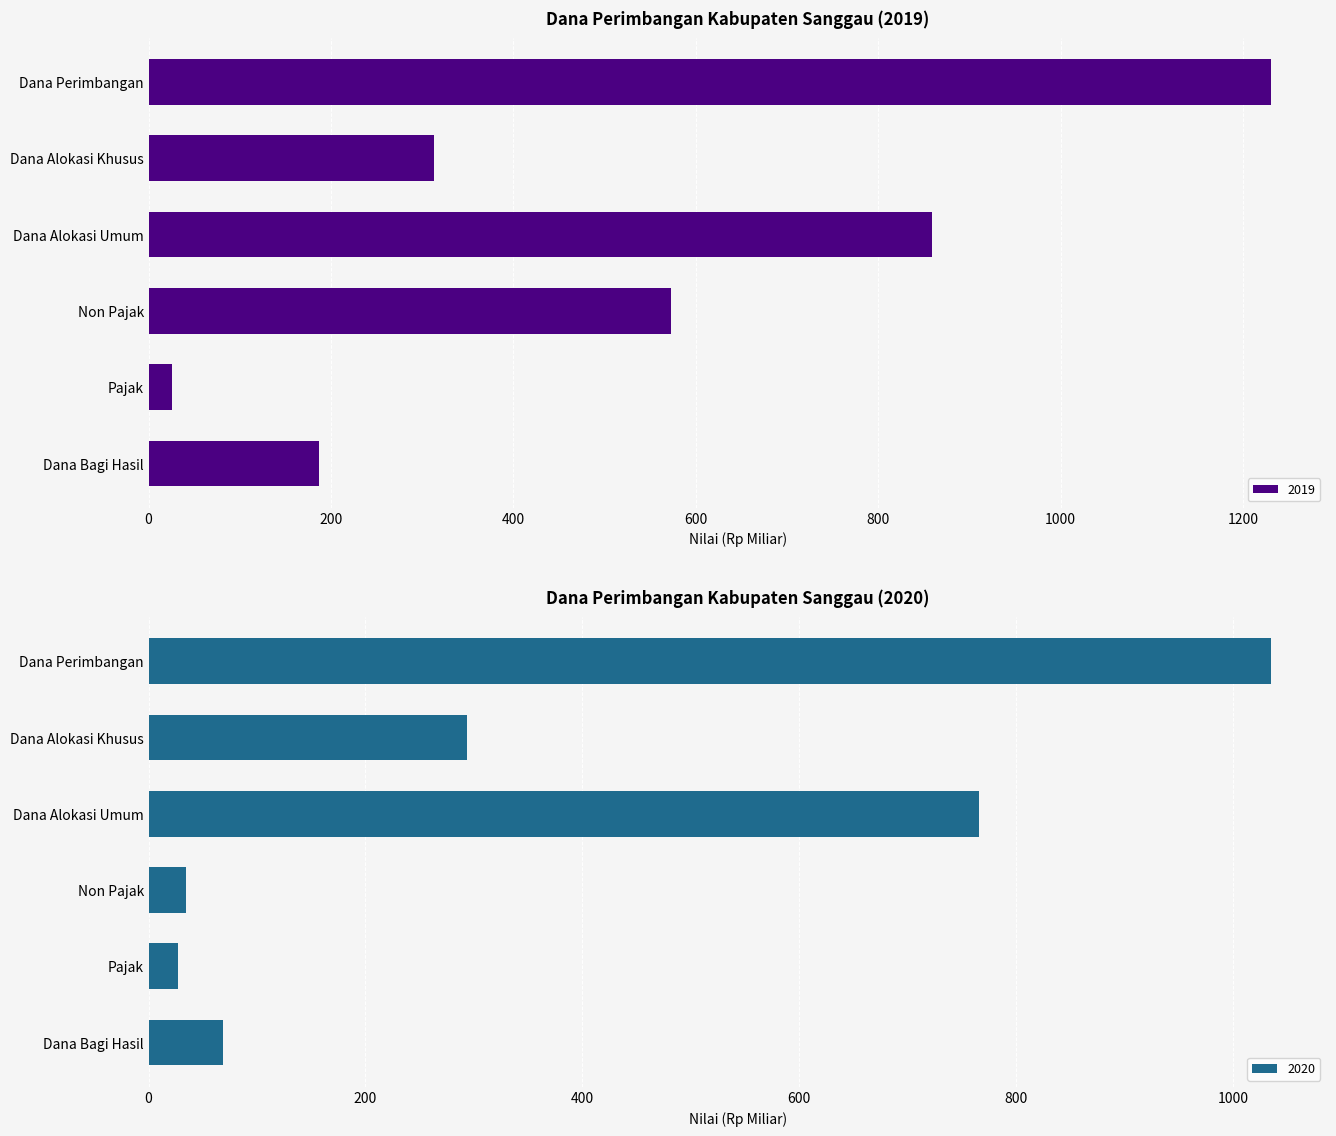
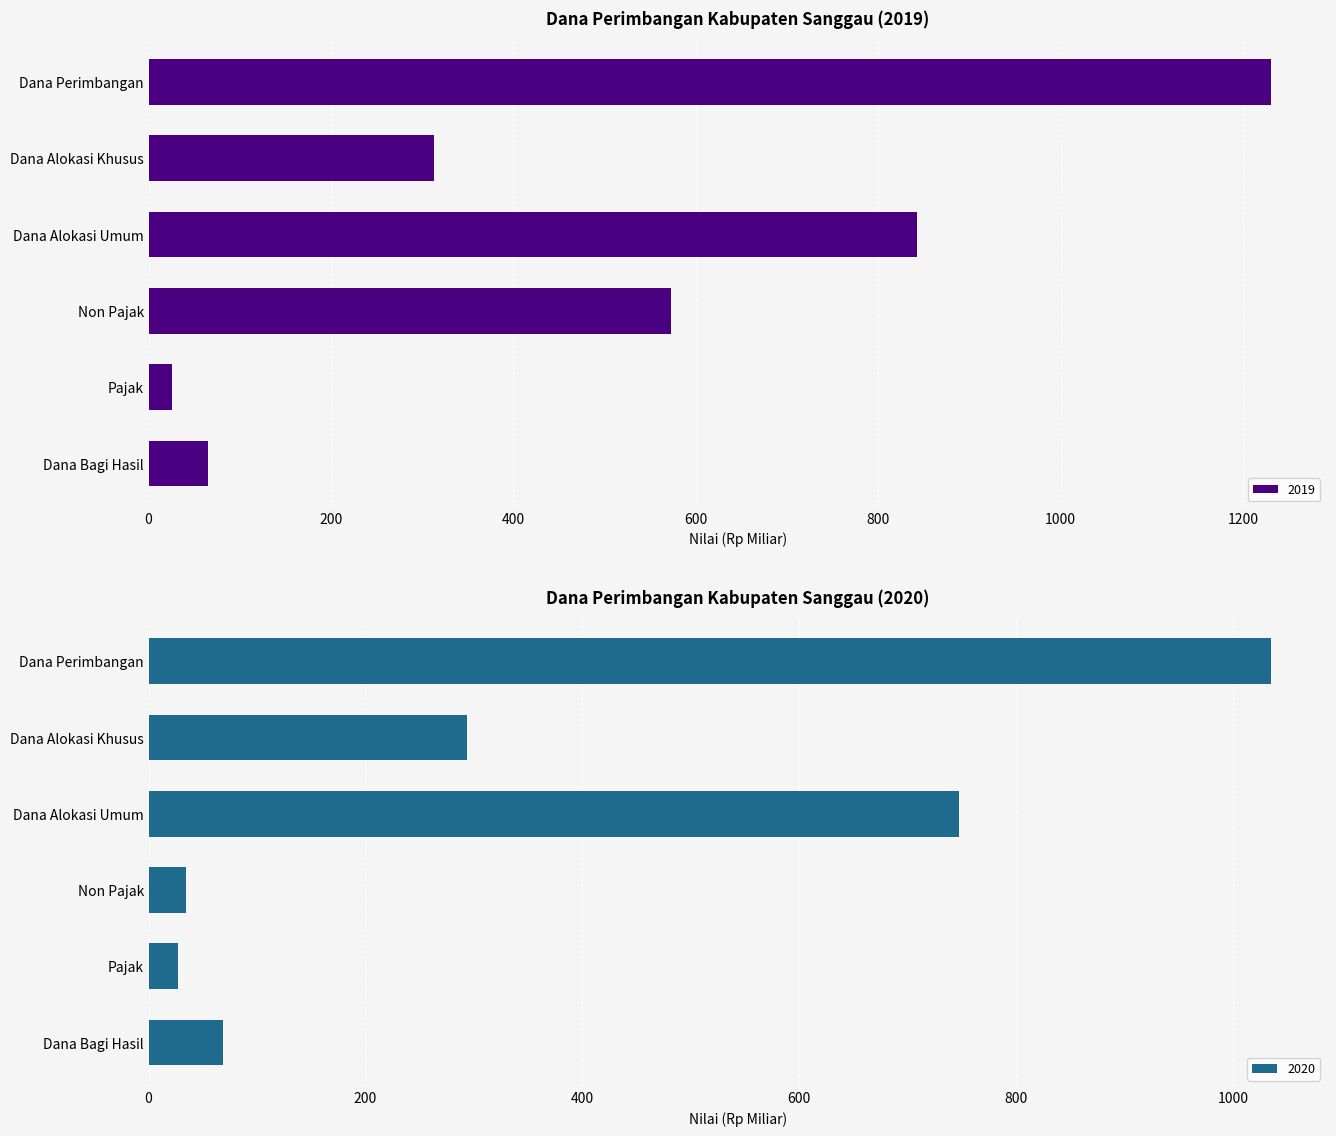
Dana Perimbangan Kabupaten Sanggau (2019), Dana Alokasi Umum: 860 -> 840
Dana Perimbangan Kabupaten Sanggau (2019), Dana Bagi Hasil: 190 -> 70
Dana Perimbangan Kabupaten Sanggau (2020), Dana Alokasi Umum: 766 -> 747
